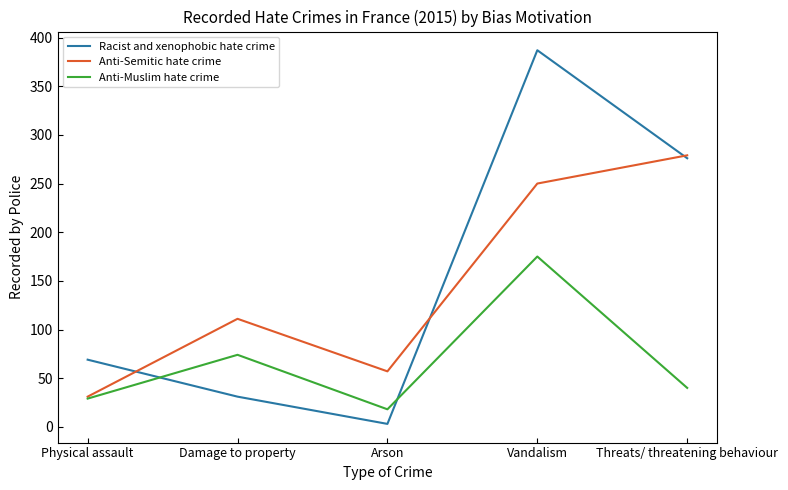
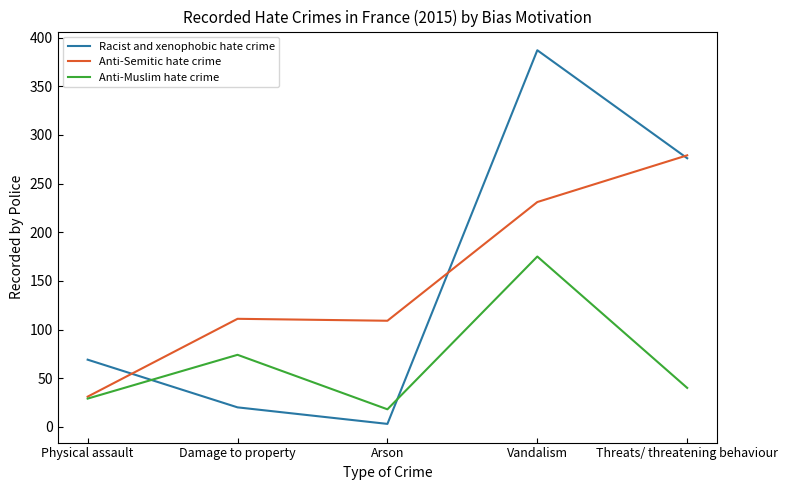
Racist and xenophobic hate crime, Damage to property: 30 -> 20
Anti-Semitic hate crime, Arson: 60 -> 110
Anti-Semitic hate crime, Vandalism: 250 -> 230
